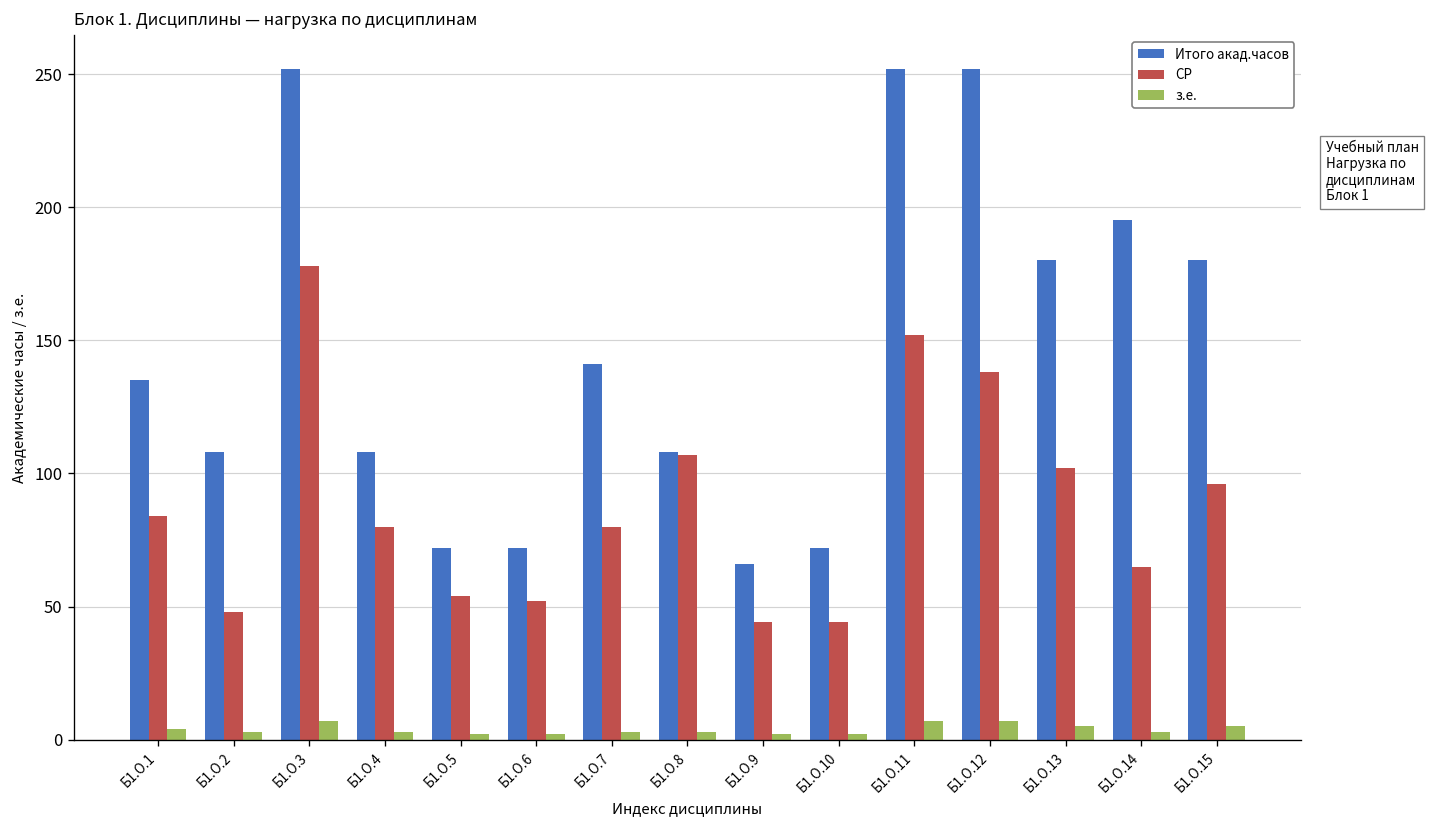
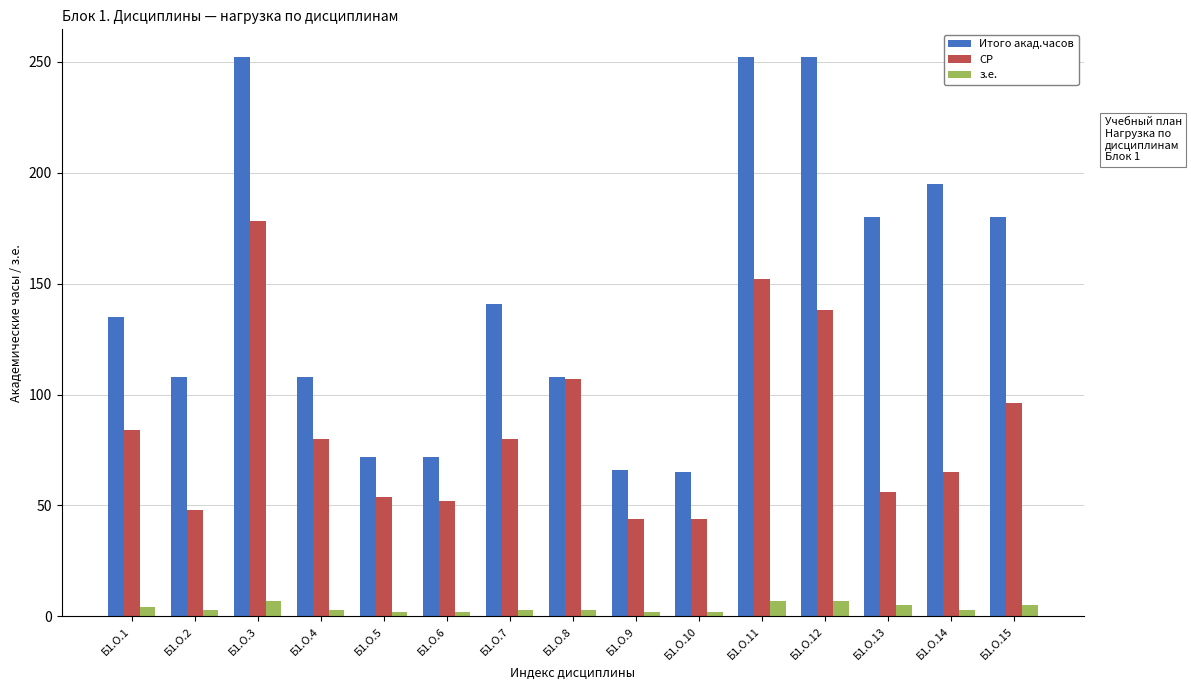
Итого акад.часов, Б1.О.10: 72 -> 65
СР, Б1.О.13: 102 -> 56
